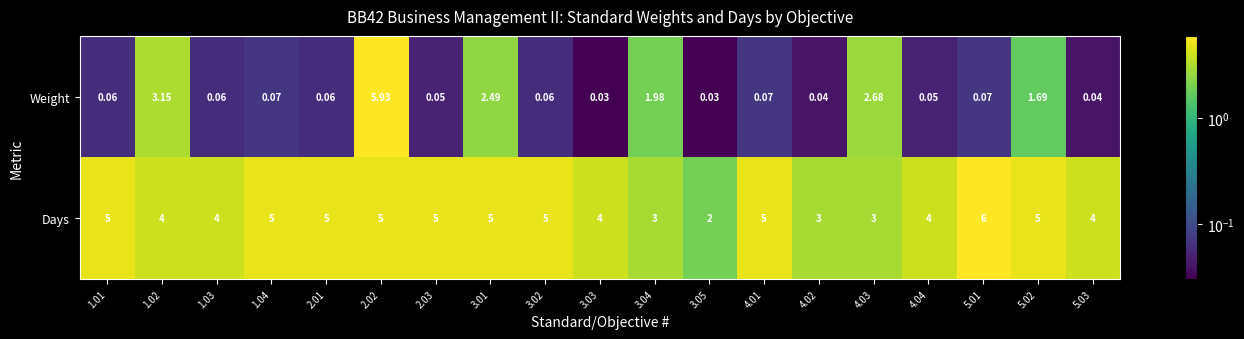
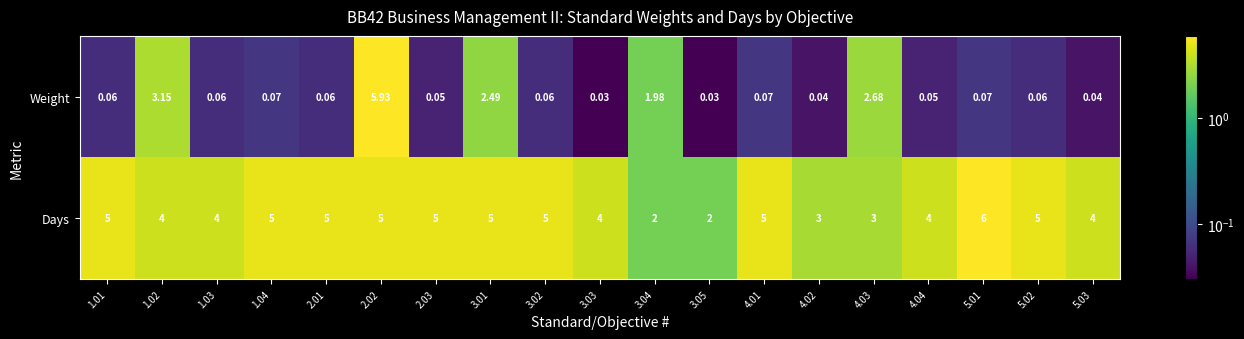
Weight, 5.02: 1.69 -> 0.06
Days, 3.04: 3 -> 2
